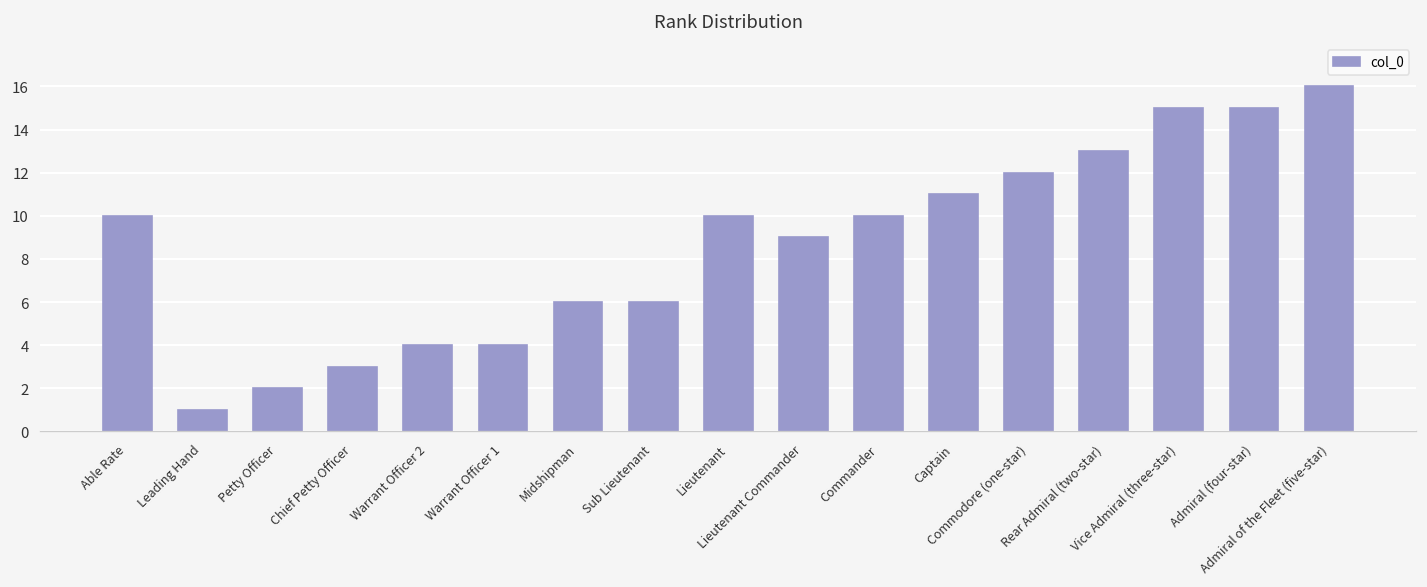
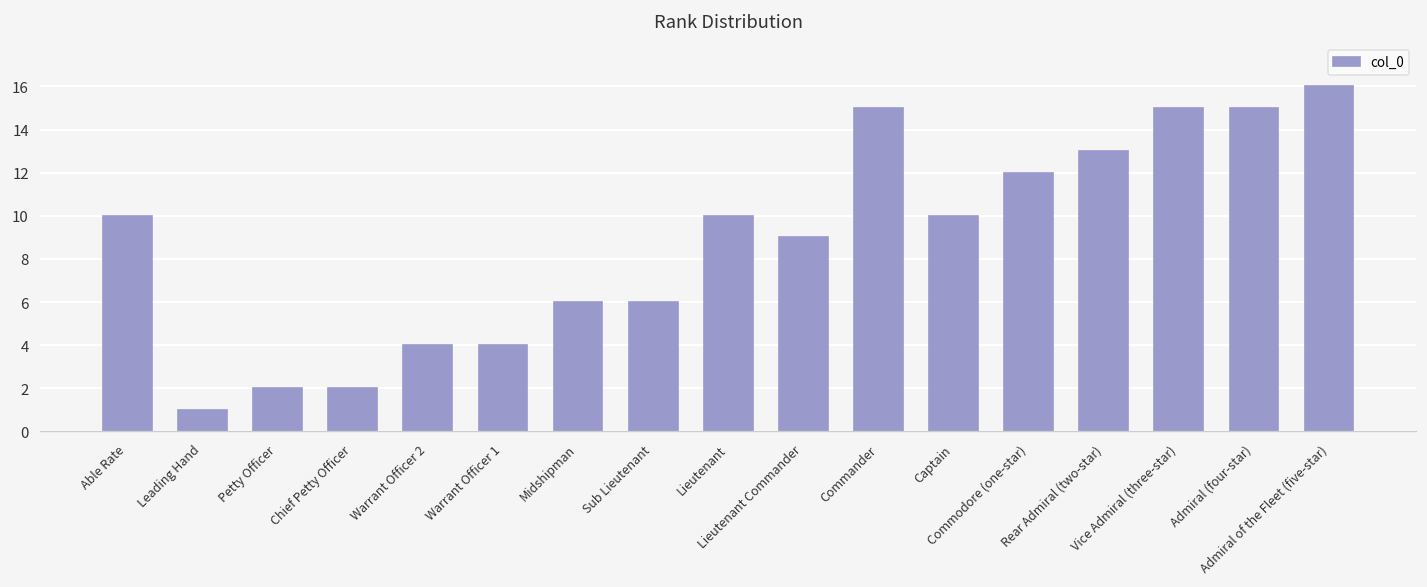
Chief Petty Officer: 3 -> 2
Commander: 10 -> 15
Captain: 11 -> 10
